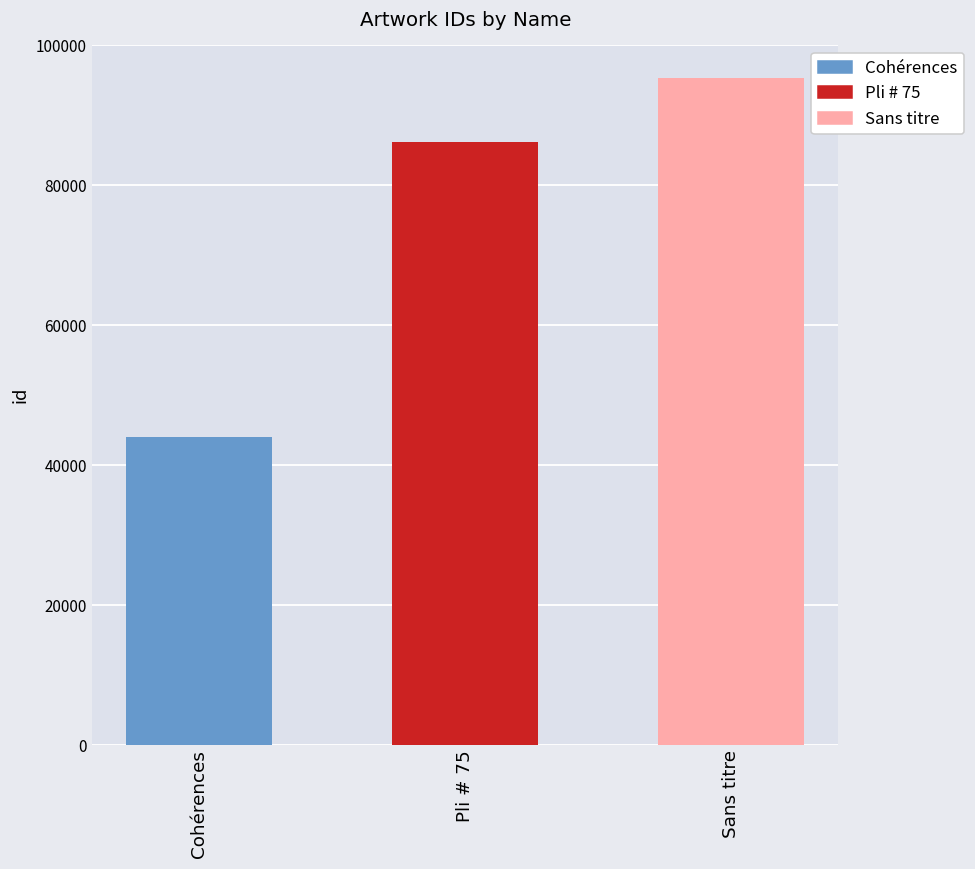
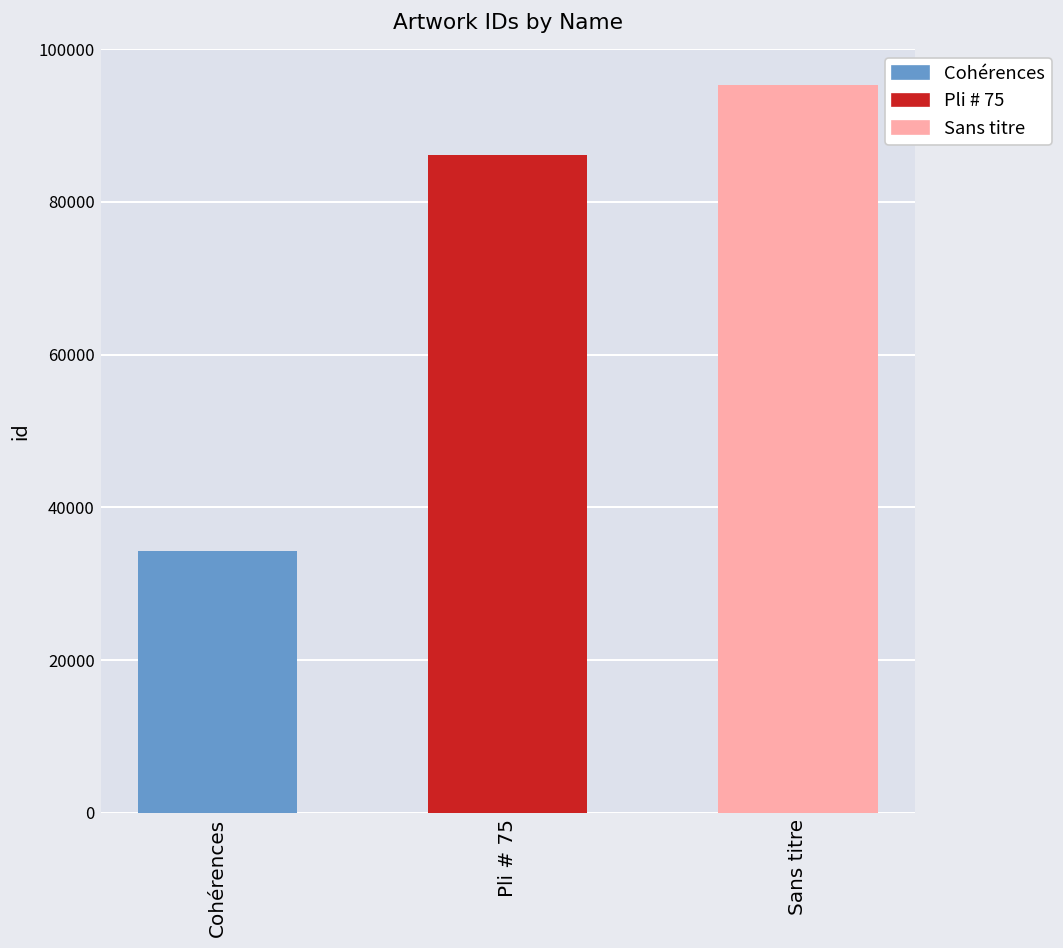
Cohérences: 44000 -> 34000
